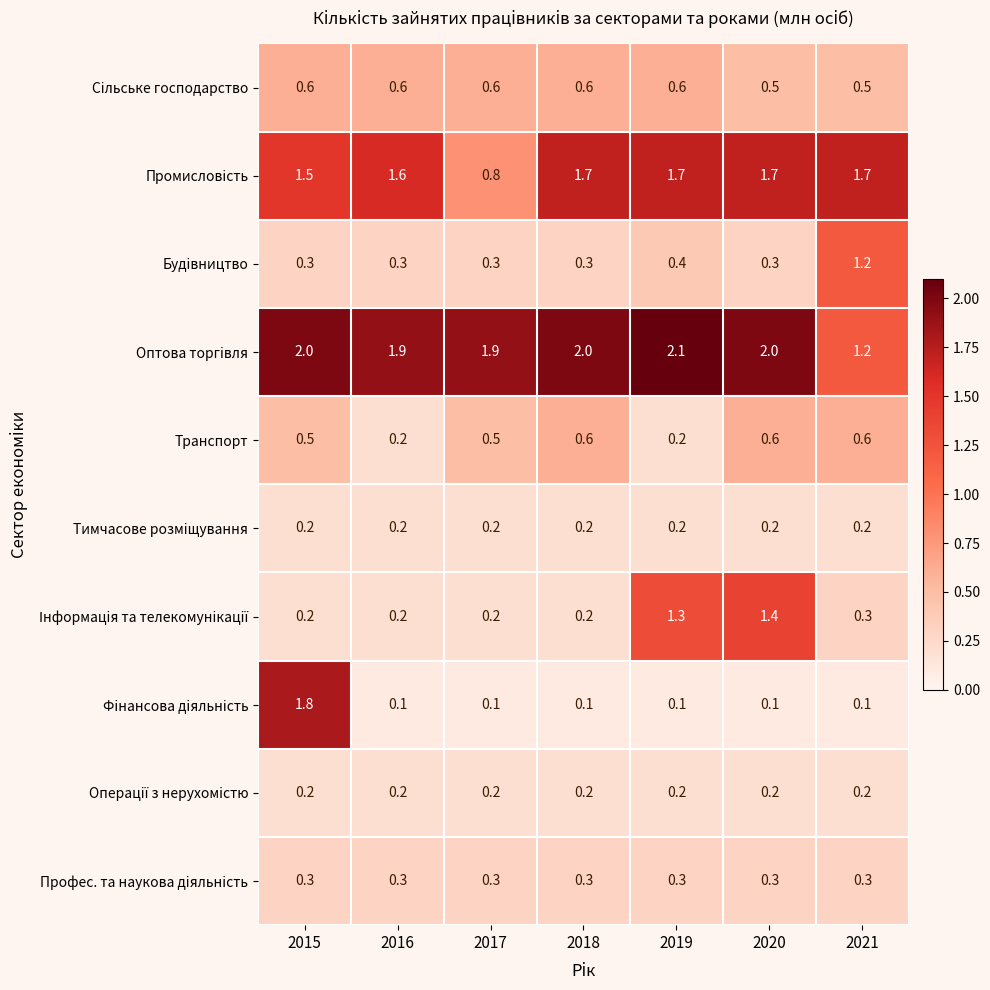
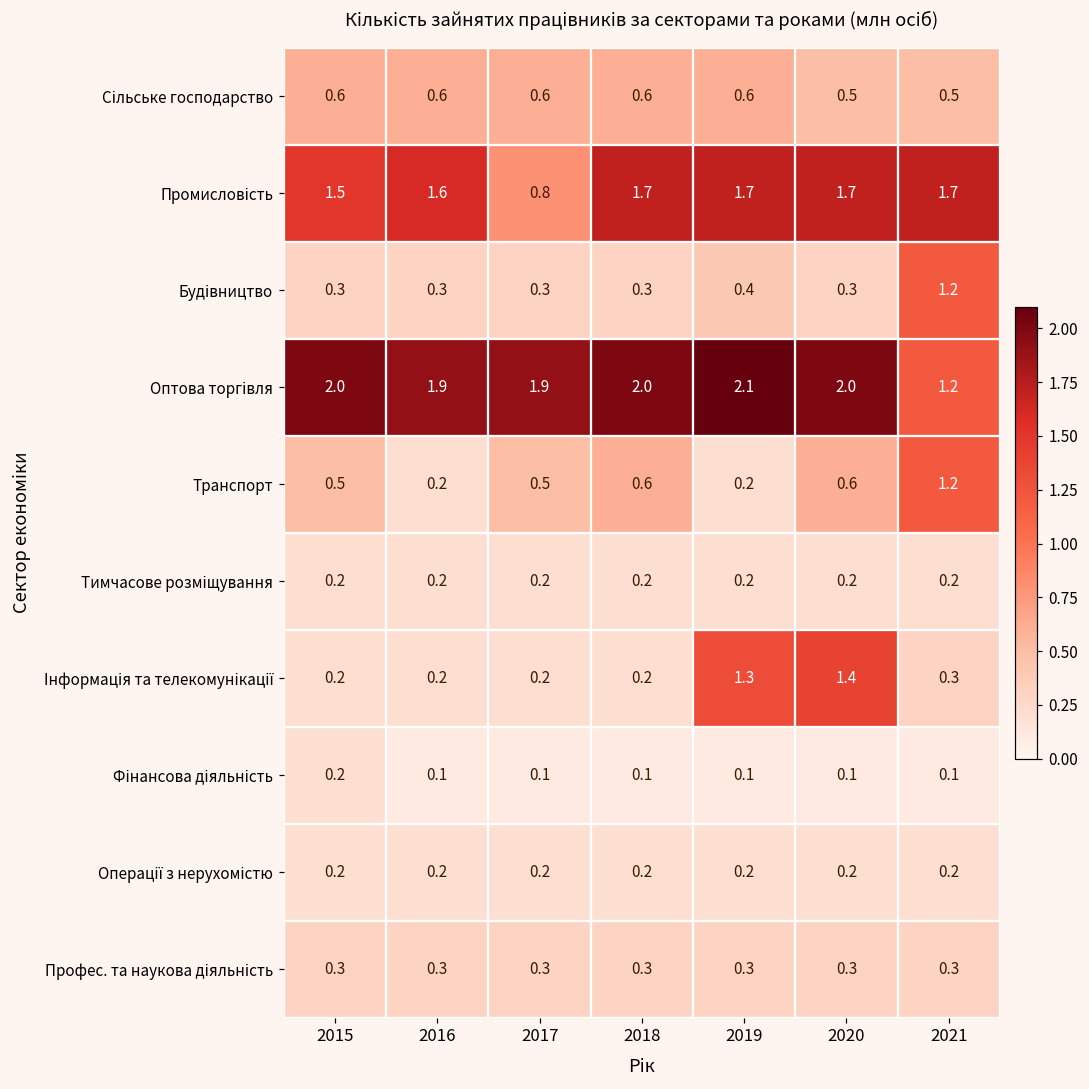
Транспорт, 2021: 0.6 -> 1.2
Фінансова діяльність, 2015: 1.8 -> 0.2
